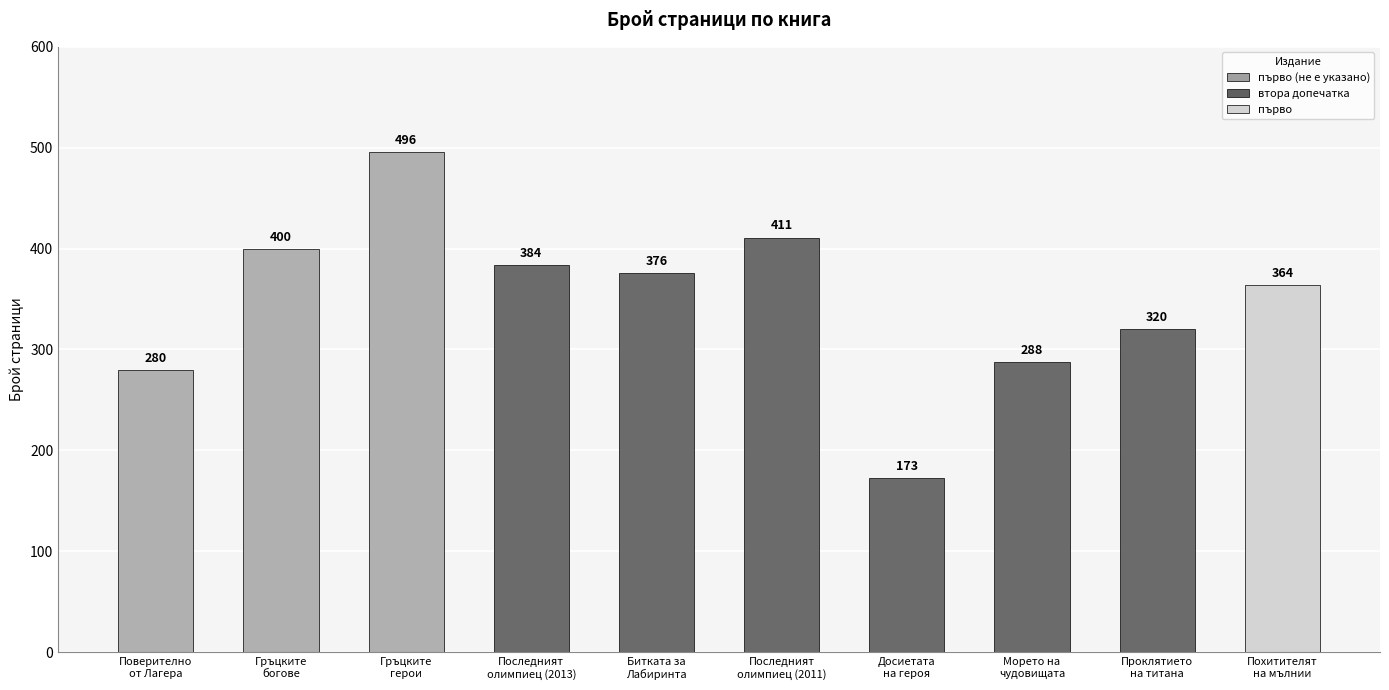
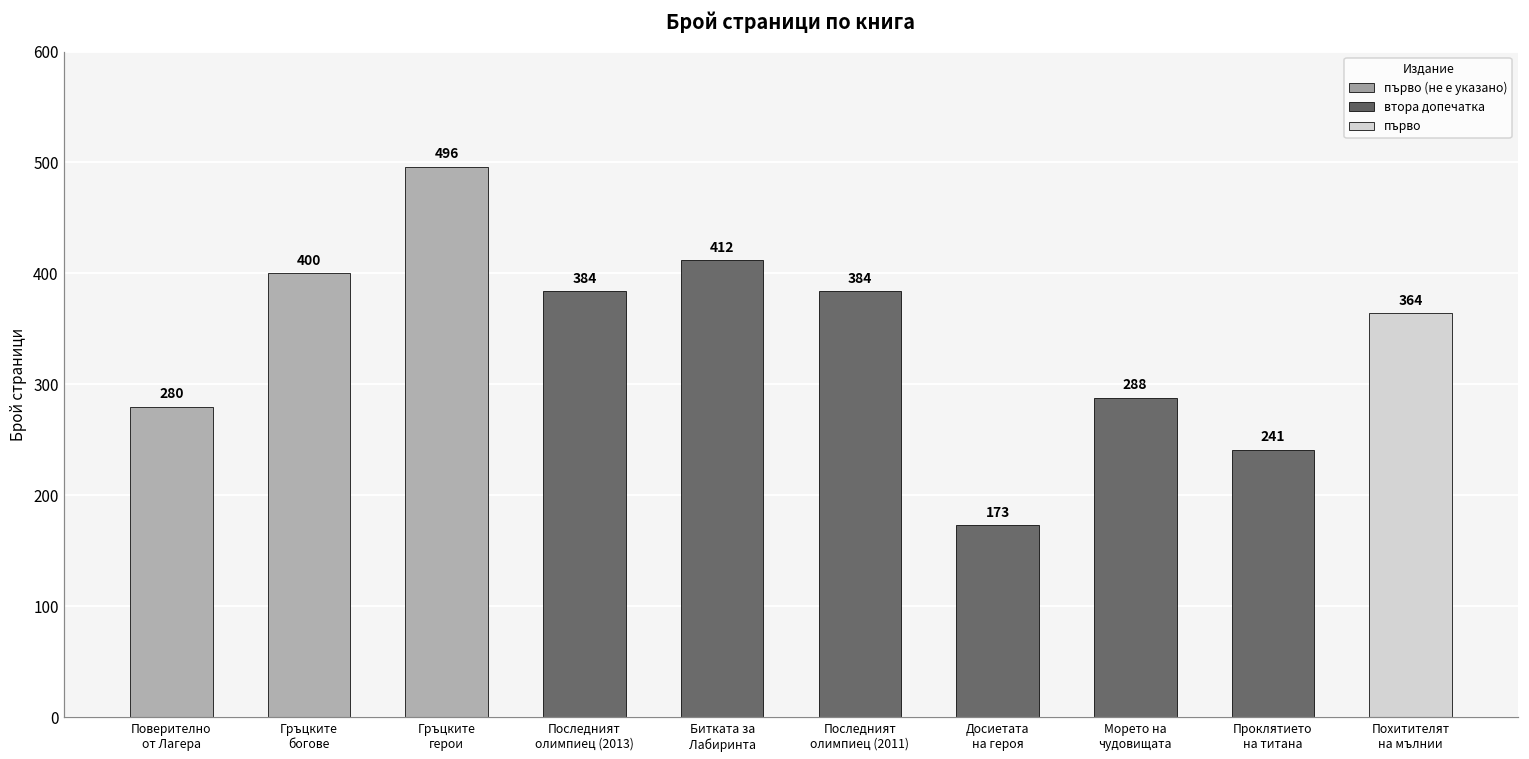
Битката за Лабиринта: 376 -> 412
Последният олимпиец (2011): 411 -> 384
Проклятието на титана: 320 -> 241
